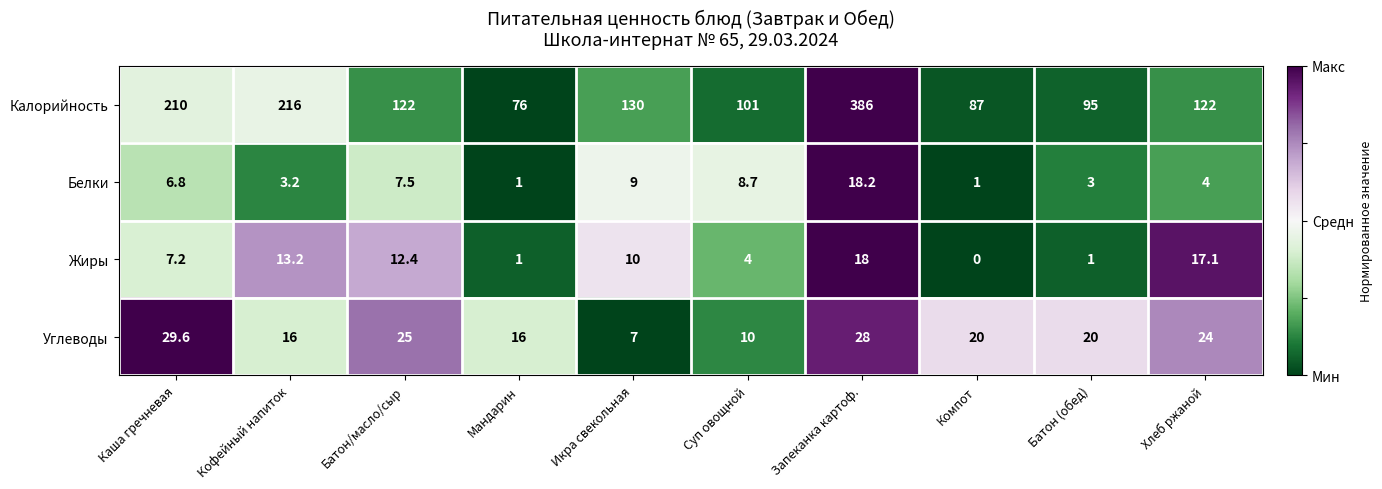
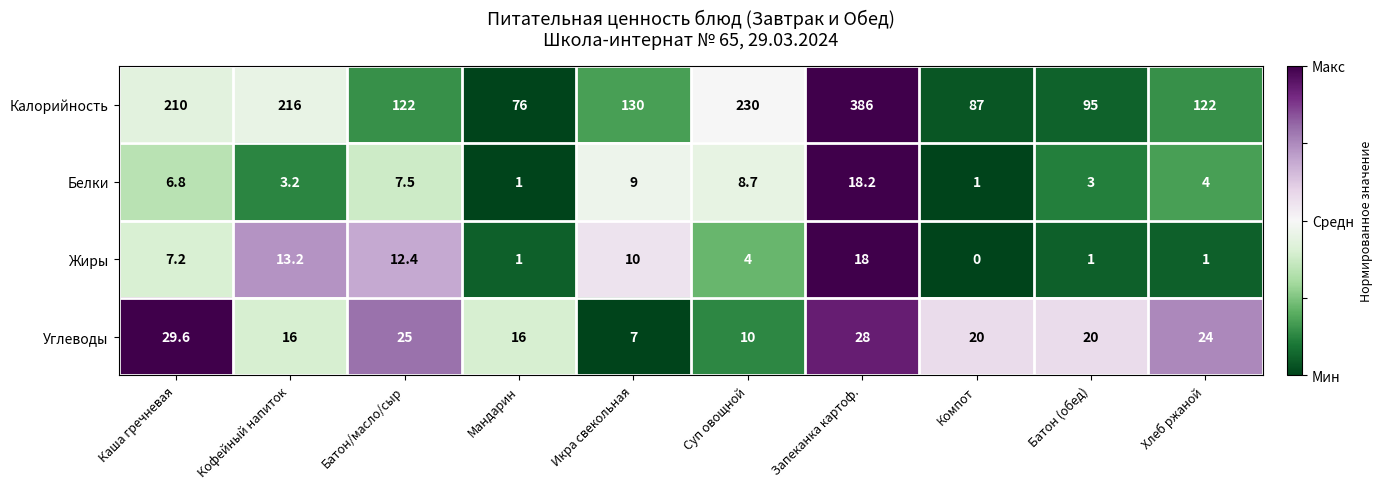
Калорийность, Суп овощной: 101 -> 230
Жиры, Хлеб ржаной: 17.1 -> 1
